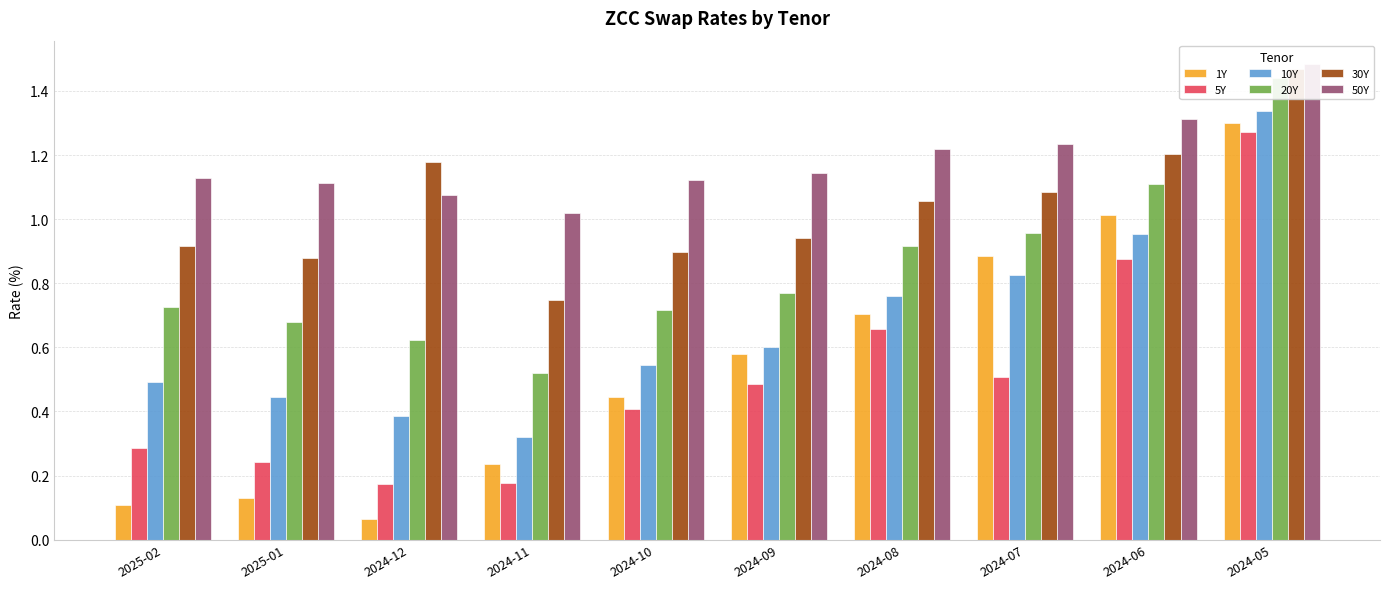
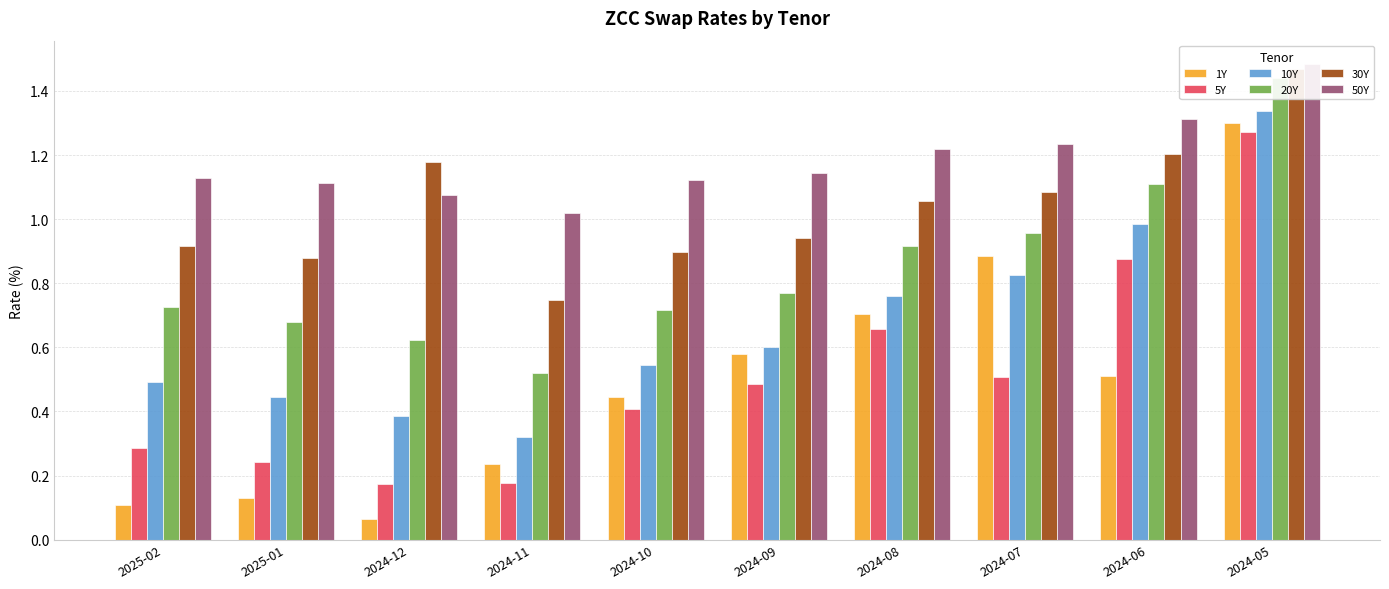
1Y, 2024-06: 1.01 -> 0.51
10Y, 2024-06: 0.95 -> 0.99
